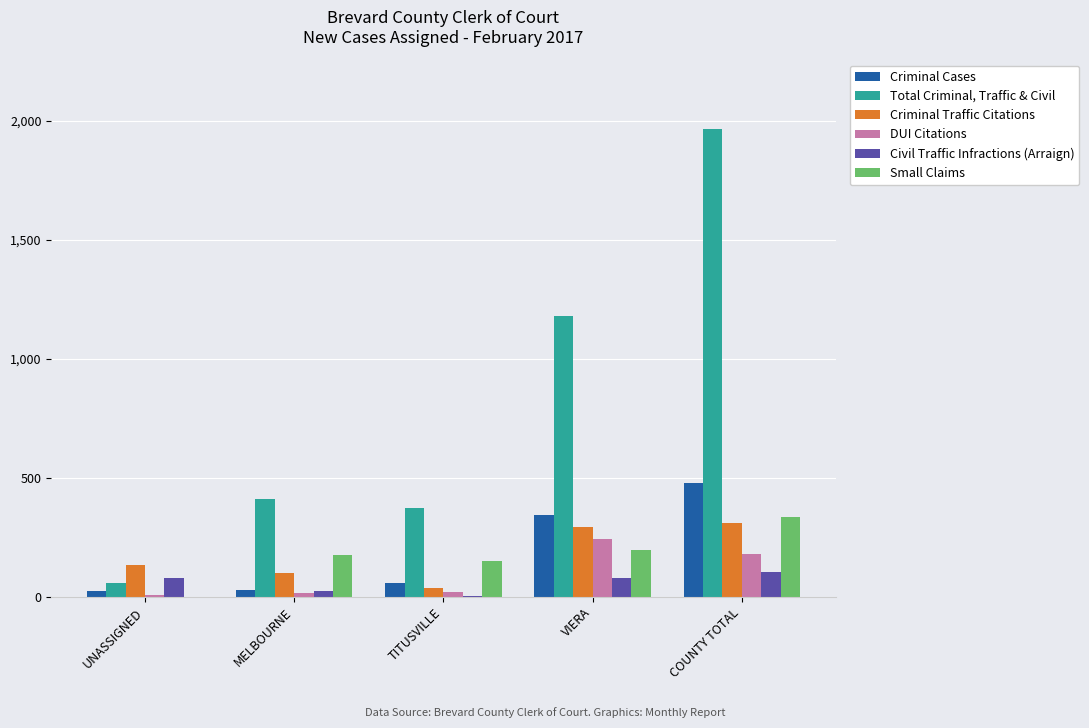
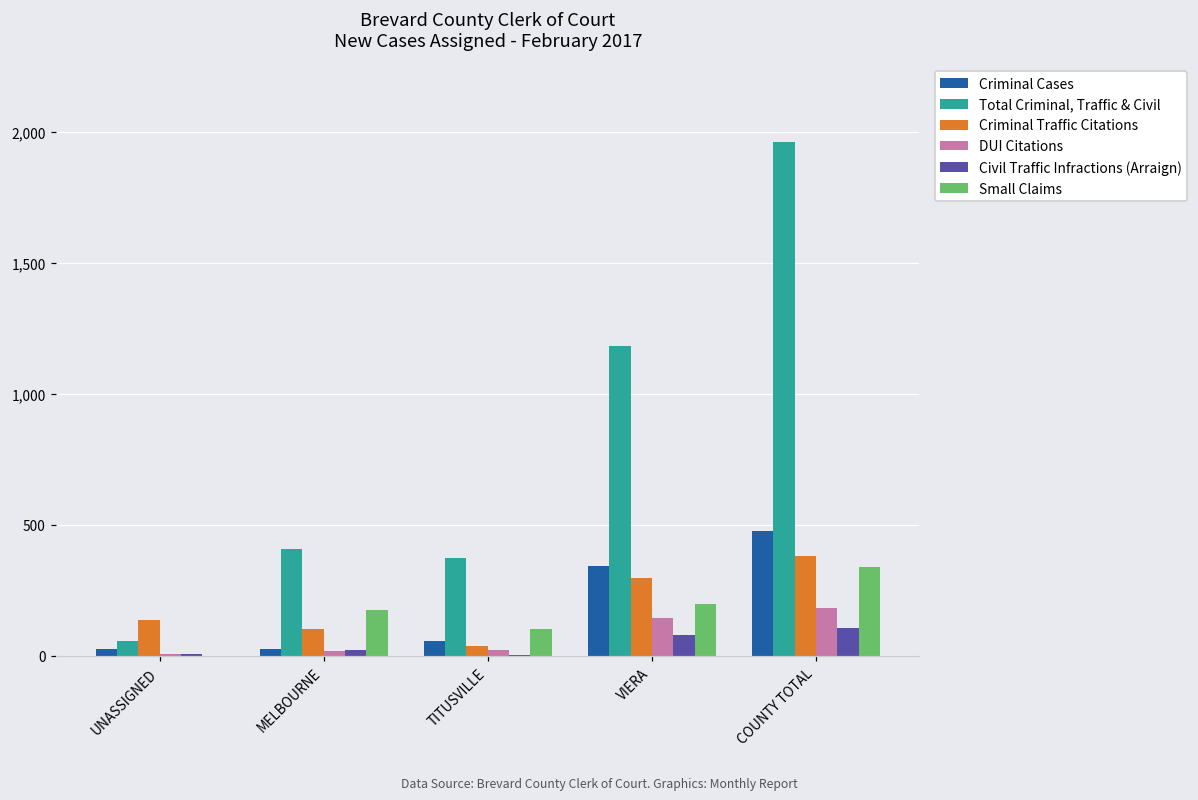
Civil Traffic Infractions (Arraign), UNASSIGNED: 80 -> 10
Small Claims, TITUSVILLE: 150 -> 100
DUI Citations, VIERA: 240 -> 140
Criminal Traffic Citations, COUNTY TOTAL: 310 -> 380
